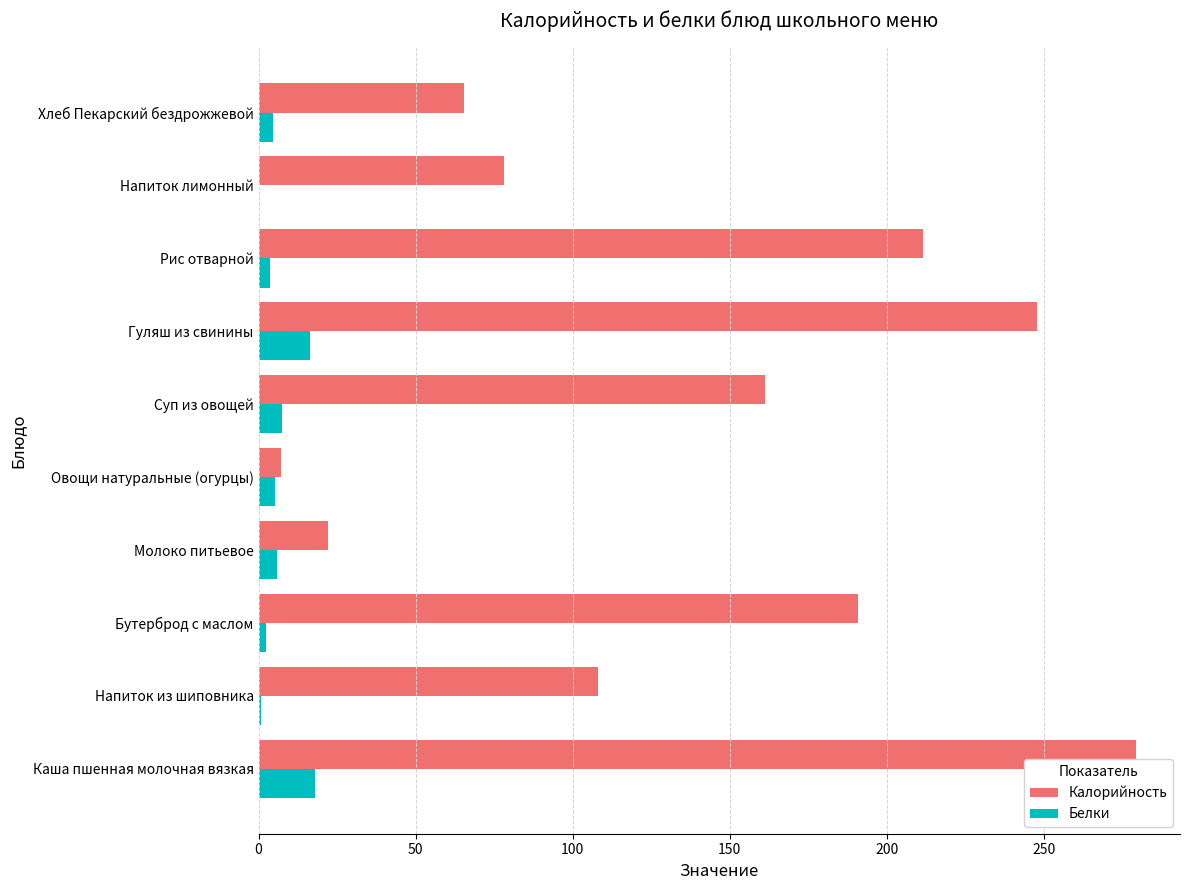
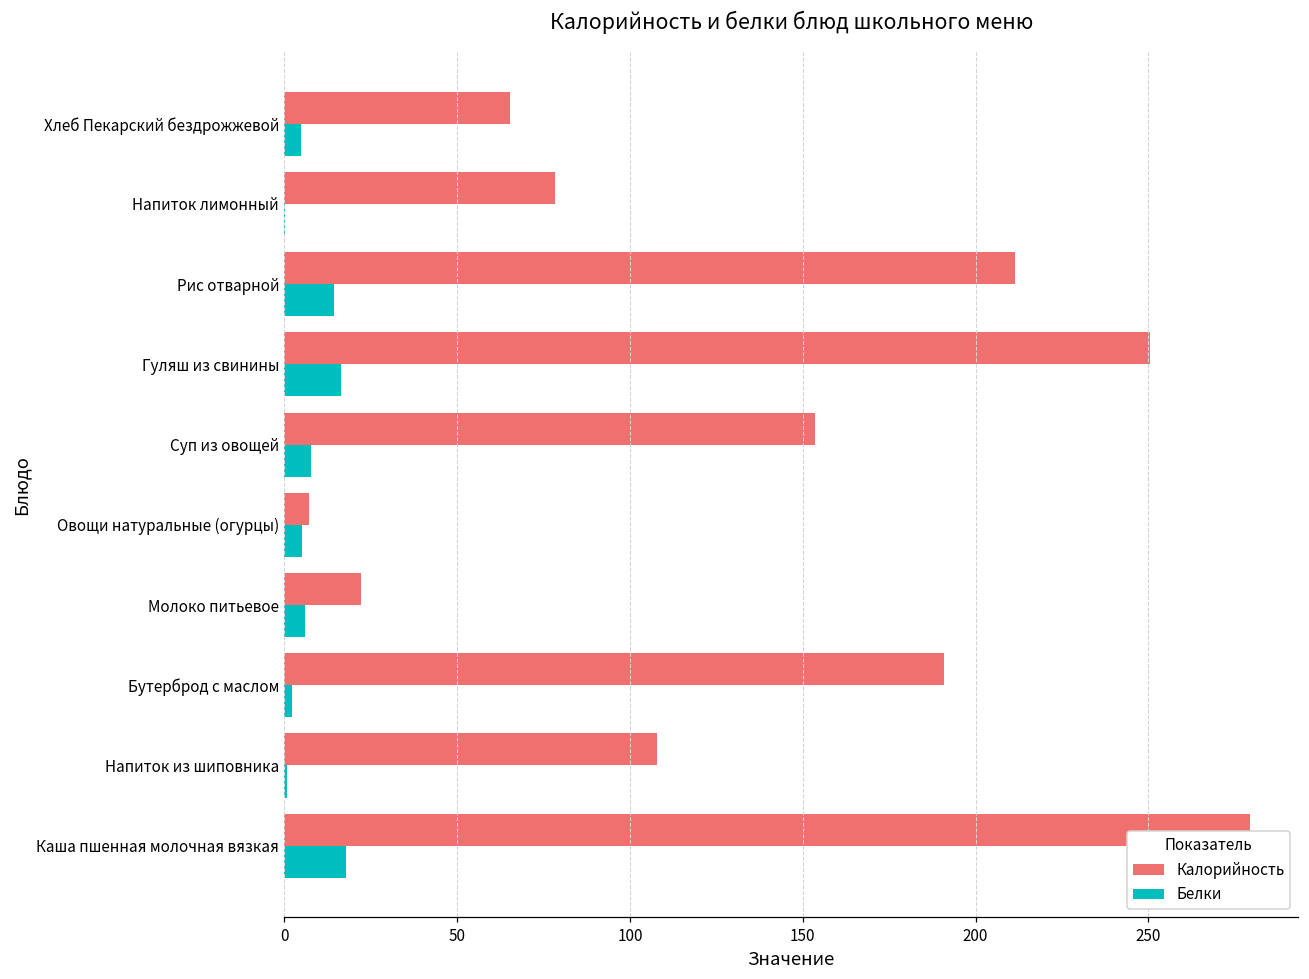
Белки, Рис отварной: 4 -> 14
Калорийность, Гуляш из свинины: 248 -> 250
Калорийность, Суп из овощей: 161 -> 153
